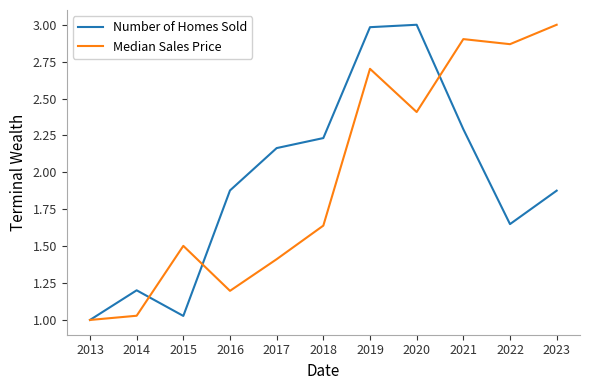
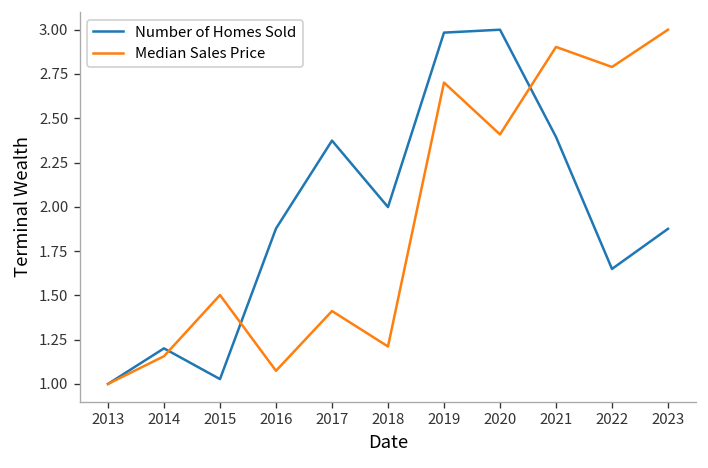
Median Sales Price, 2014: 1.03 -> 1.16
Median Sales Price, 2016: 1.20 -> 1.07
Number of Homes Sold, 2017: 2.16 -> 2.37
Number of Homes Sold, 2018: 2.23 -> 2.00
Median Sales Price, 2018: 1.64 -> 1.21
Number of Homes Sold, 2021: 2.29 -> 2.39
Median Sales Price, 2022: 2.87 -> 2.79
